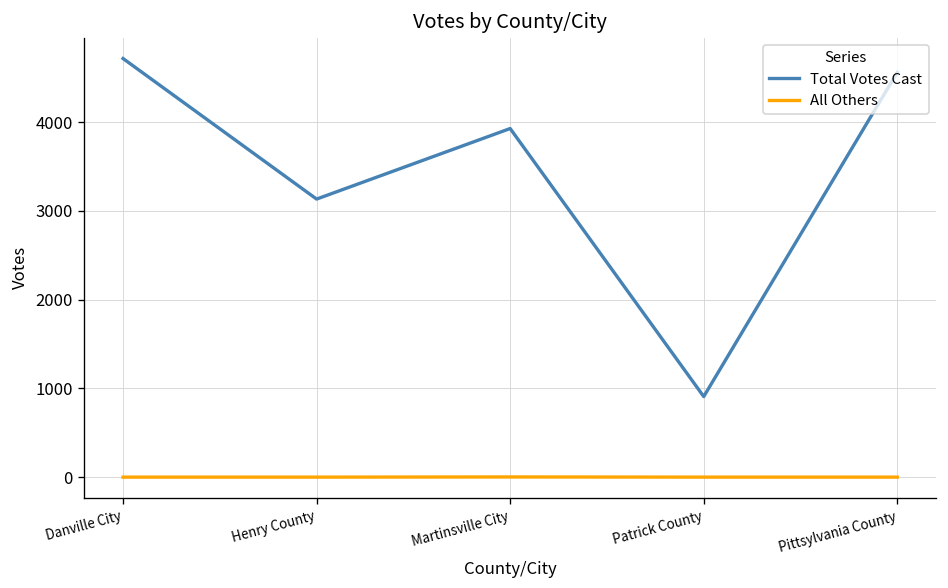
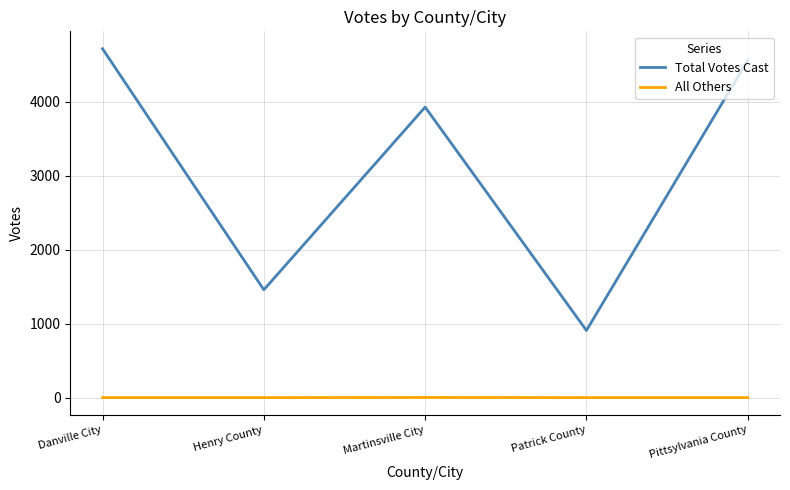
Total Votes Cast, Henry County: 3100 -> 1500
